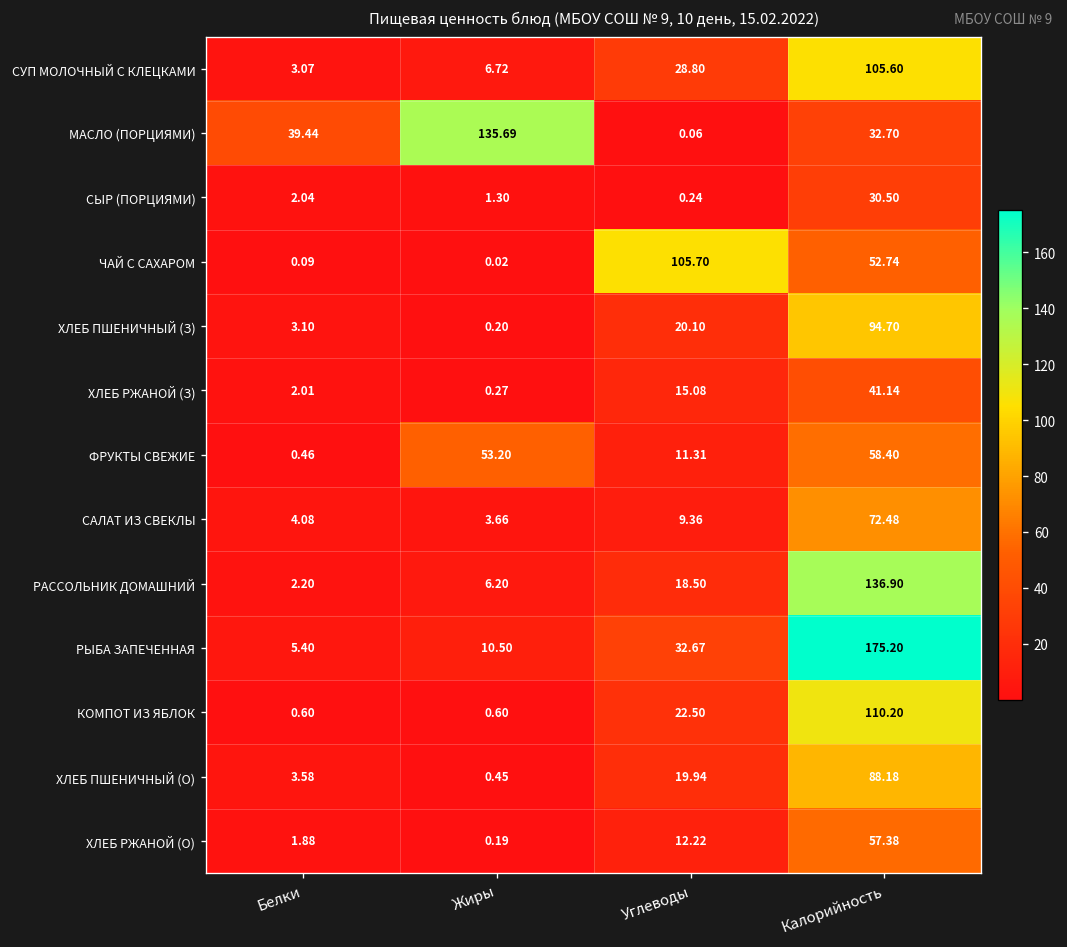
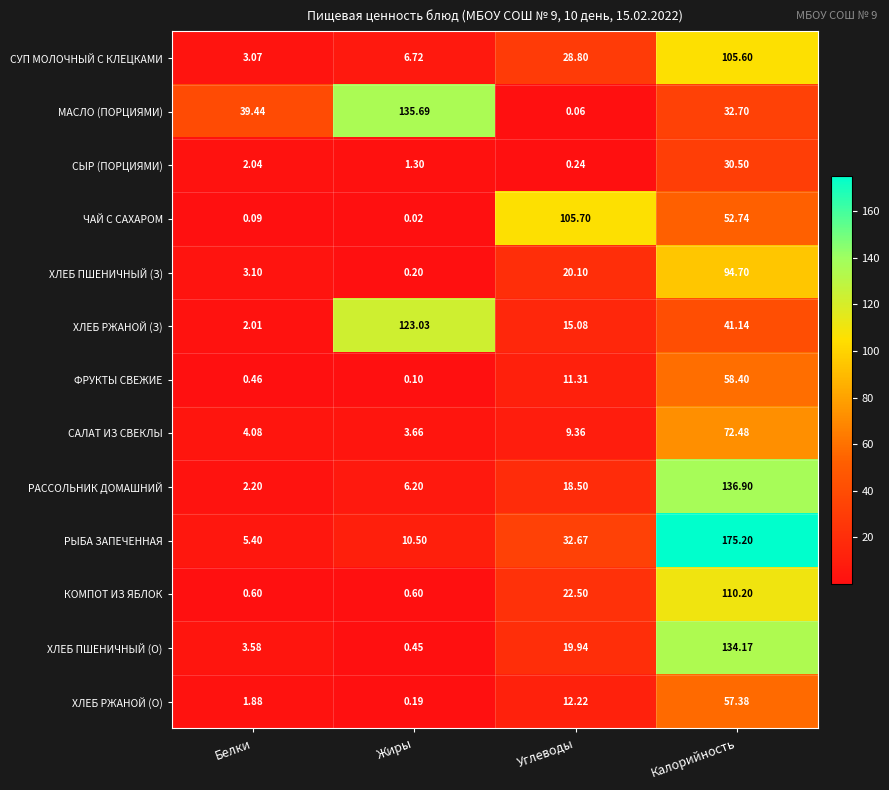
ХЛЕБ РЖАНОЙ (З), Жиры: 0.27 -> 123.03
ФРУКТЫ СВЕЖИЕ, Жиры: 53.20 -> 0.10
ХЛЕБ ПШЕНИЧНЫЙ (О), Калорийность: 88.18 -> 134.17
